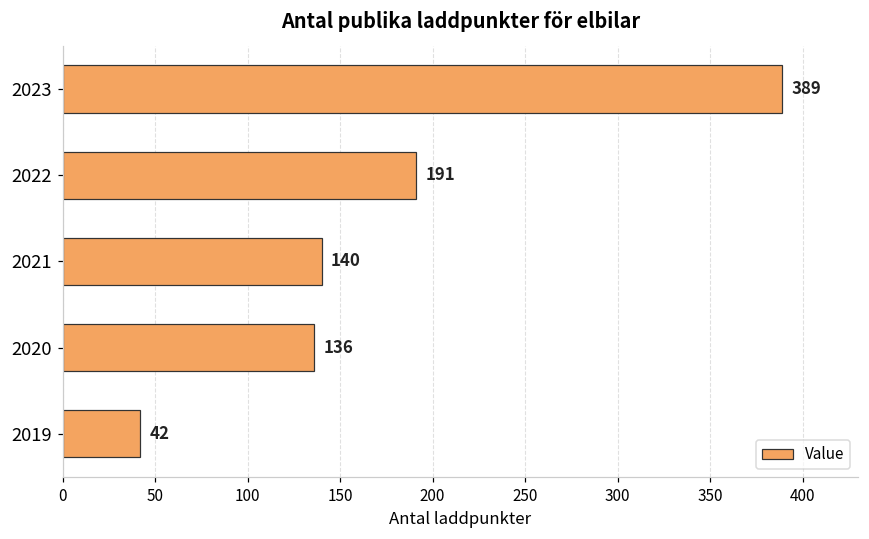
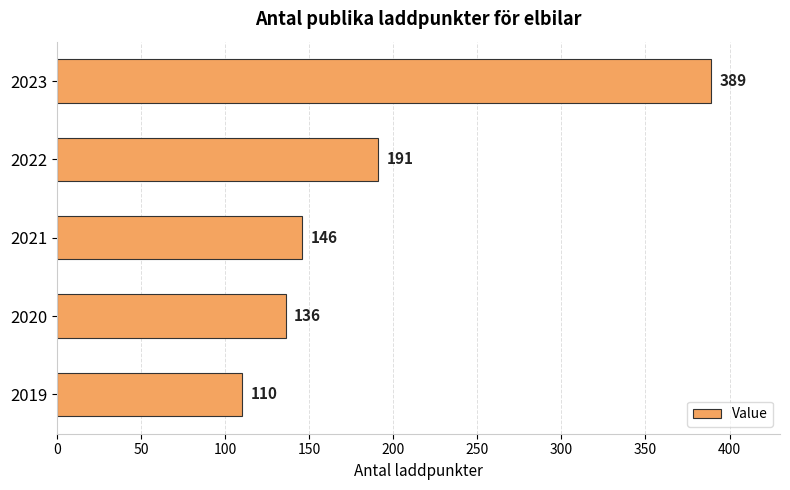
2021: 140 -> 146
2019: 42 -> 110
